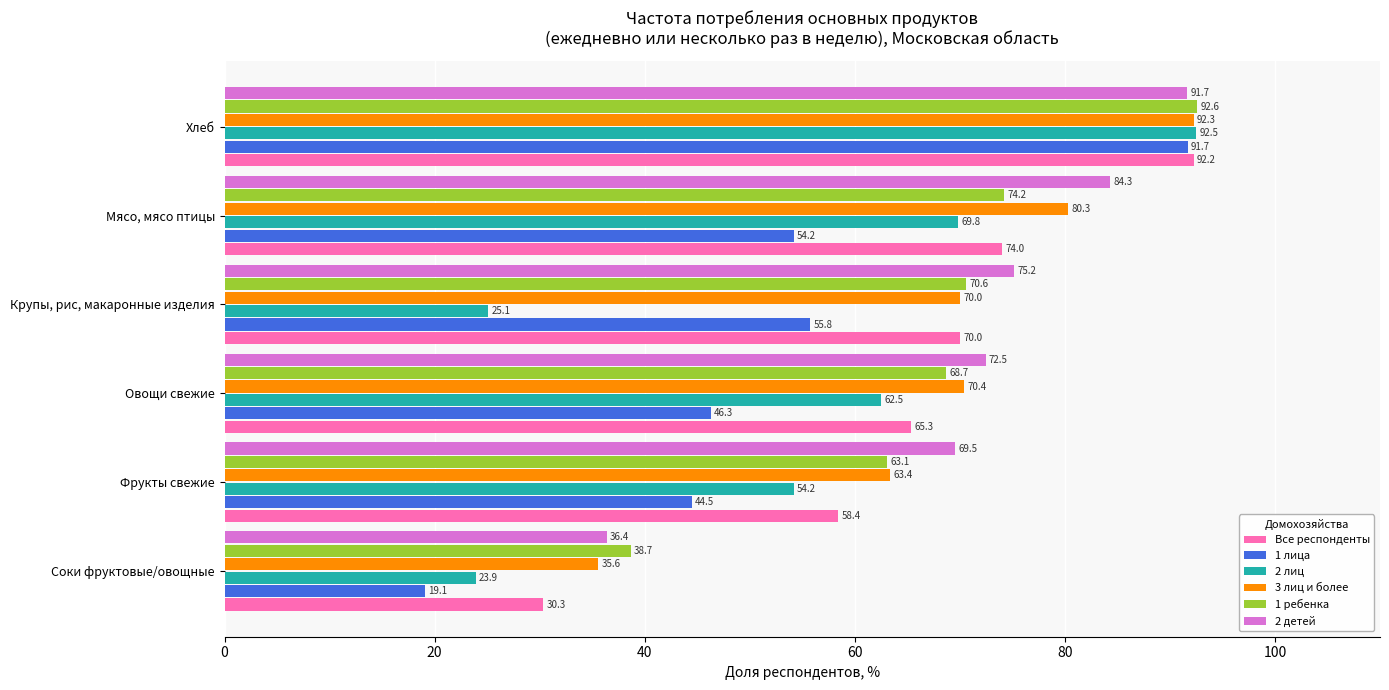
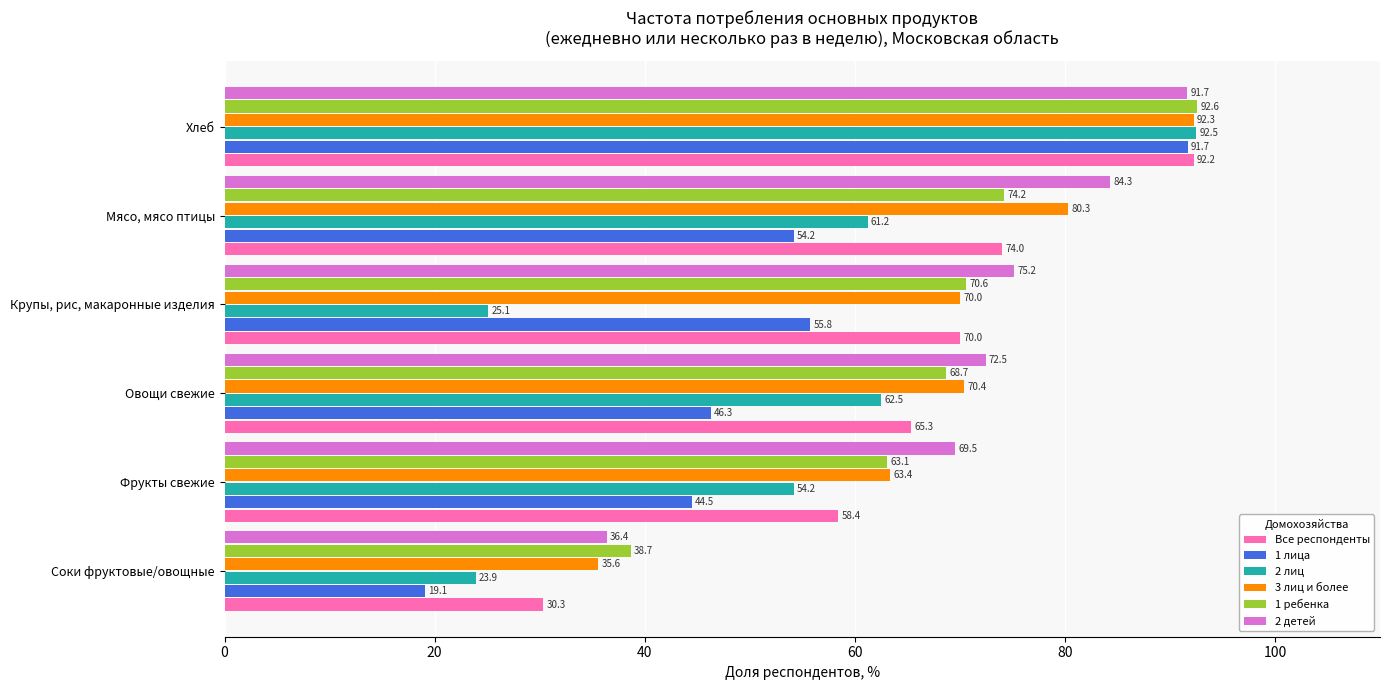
2 лиц, Мясо, мясо птицы: 69.8 -> 61.2
